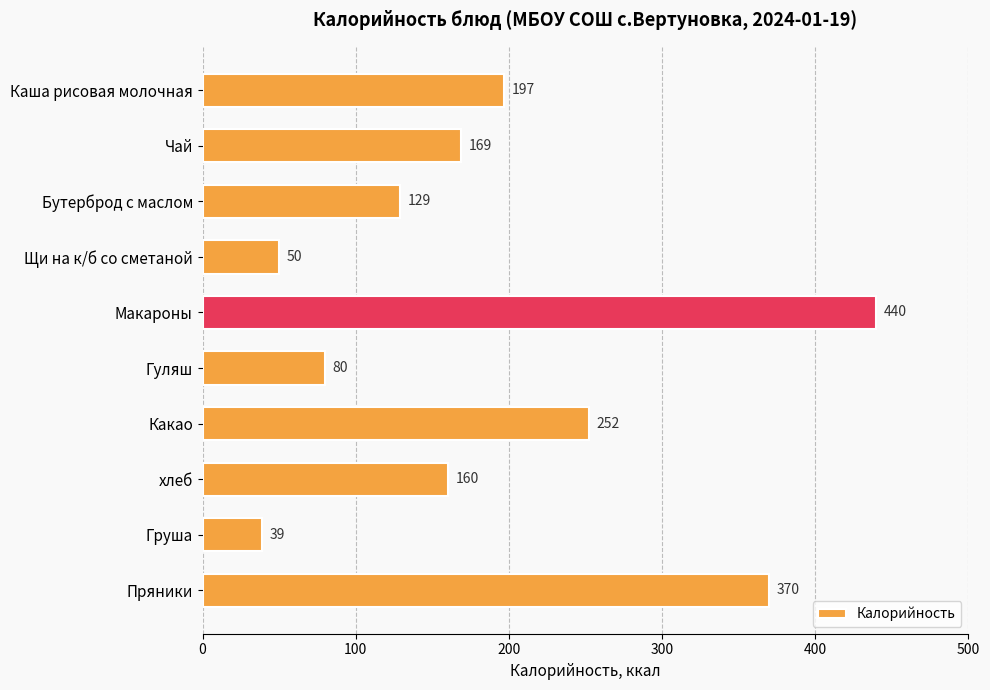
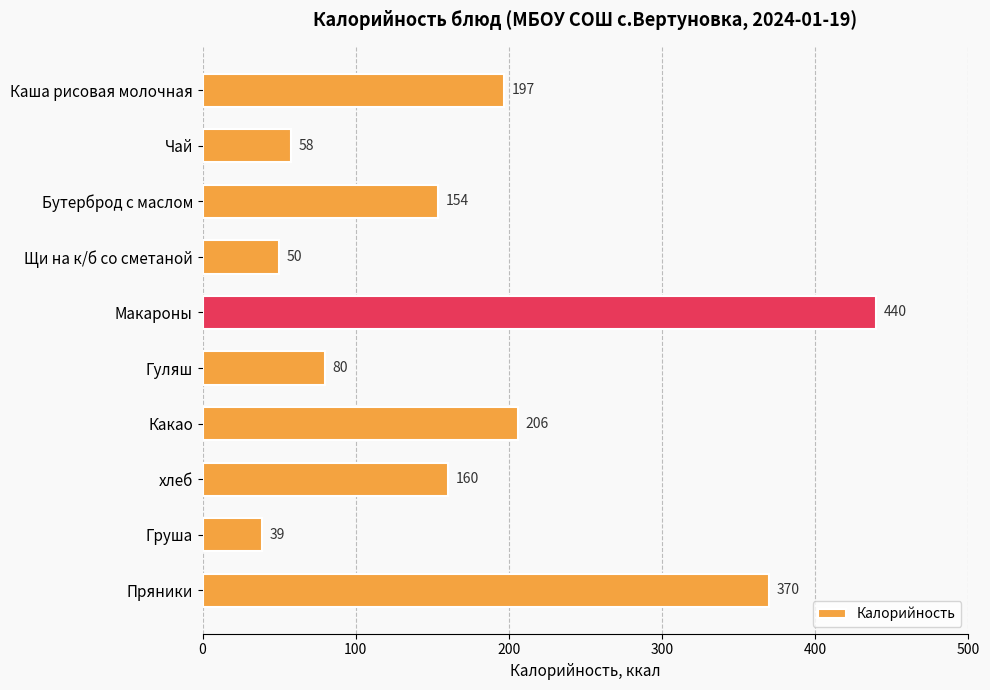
Чай: 169 -> 58
Бутерброд с маслом: 129 -> 154
Какао: 252 -> 206
